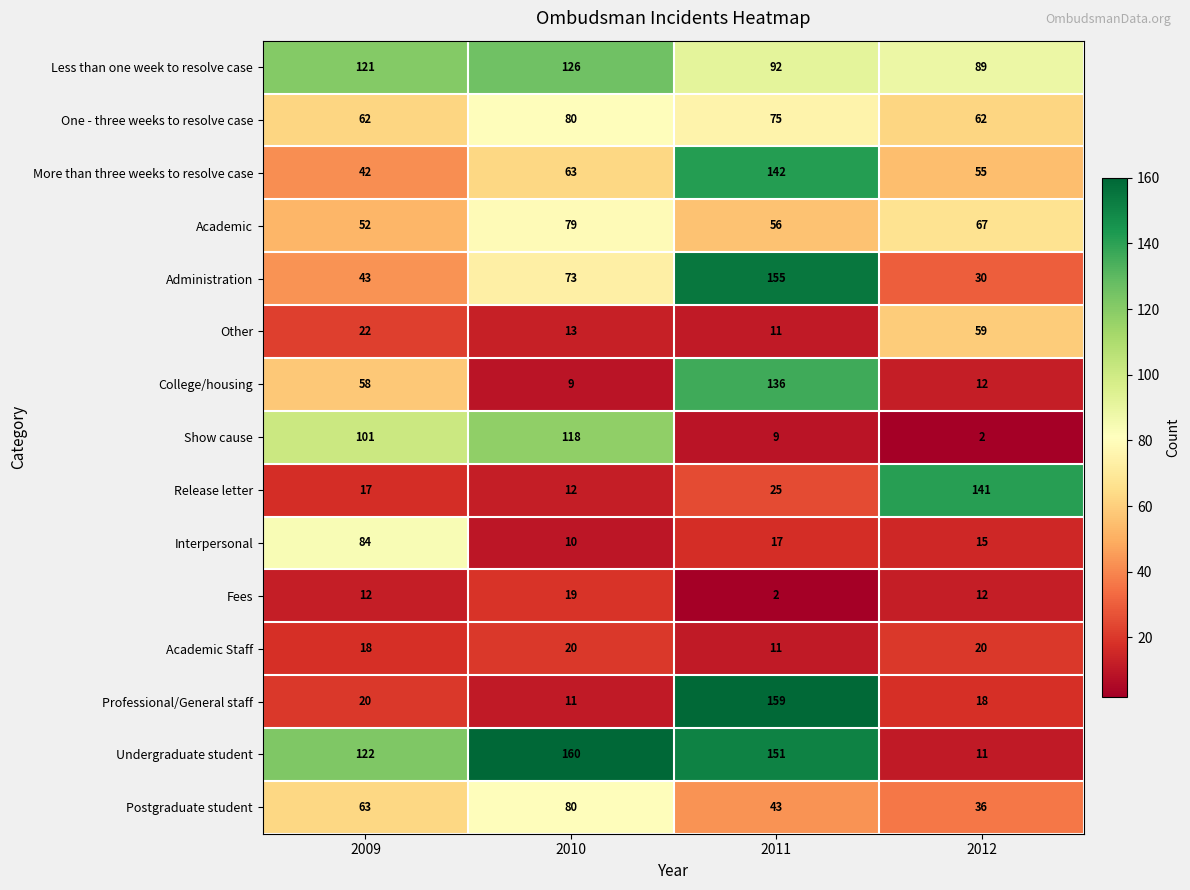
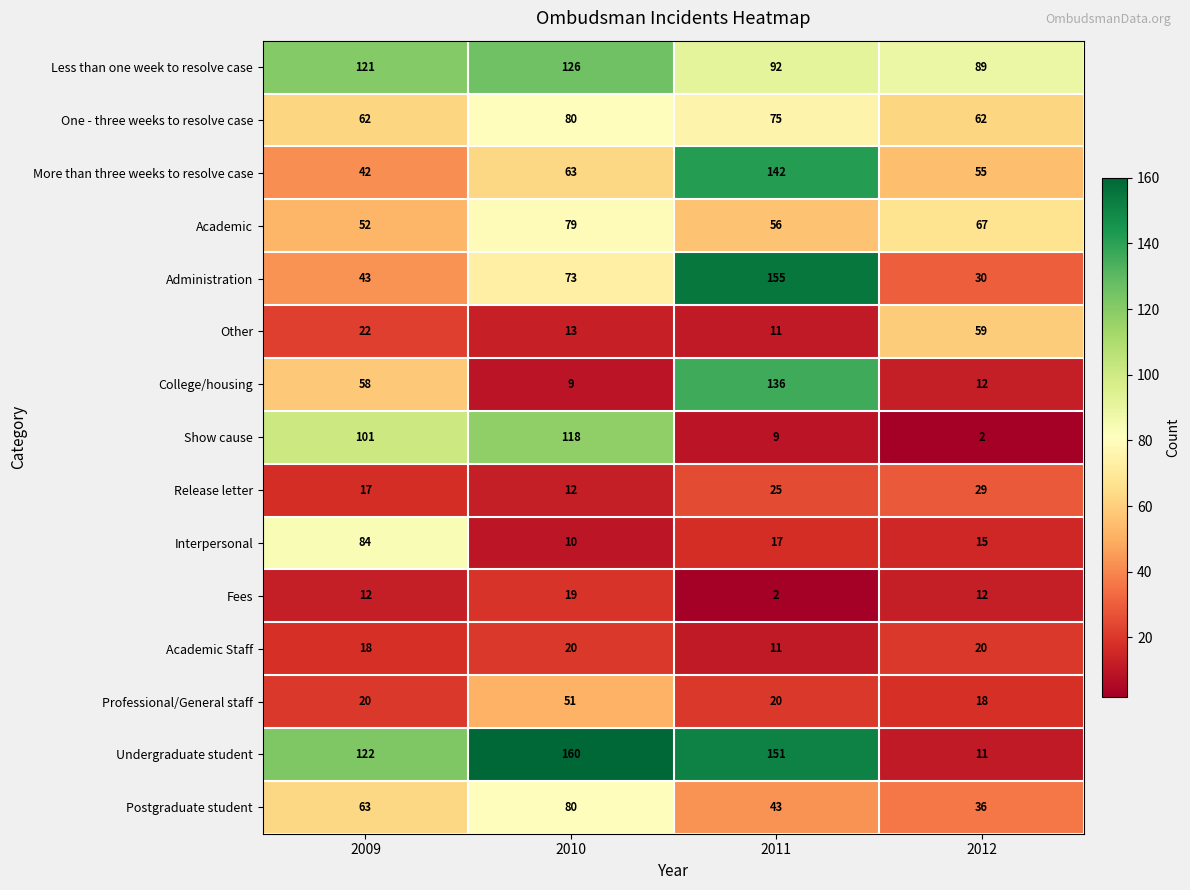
Release letter, 2012: 141 -> 29
Professional/General staff, 2010: 11 -> 51
Professional/General staff, 2011: 159 -> 20
